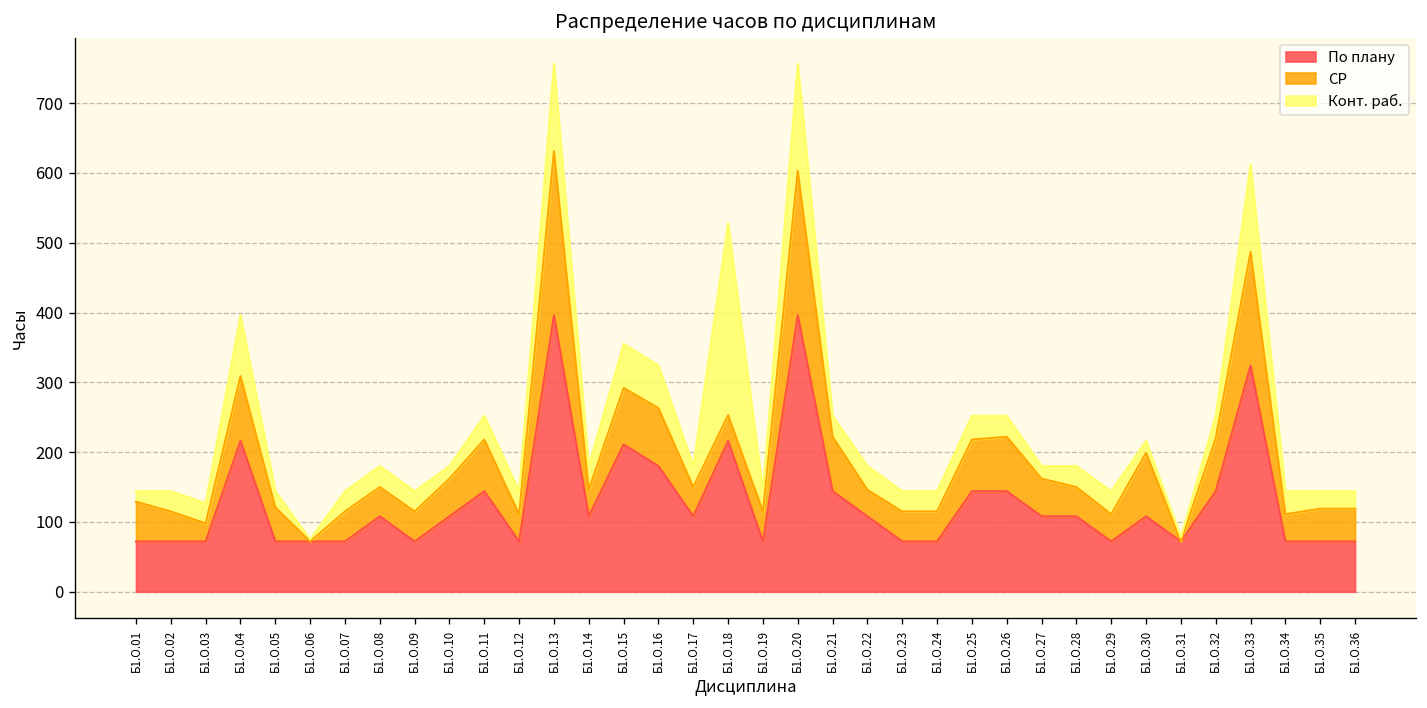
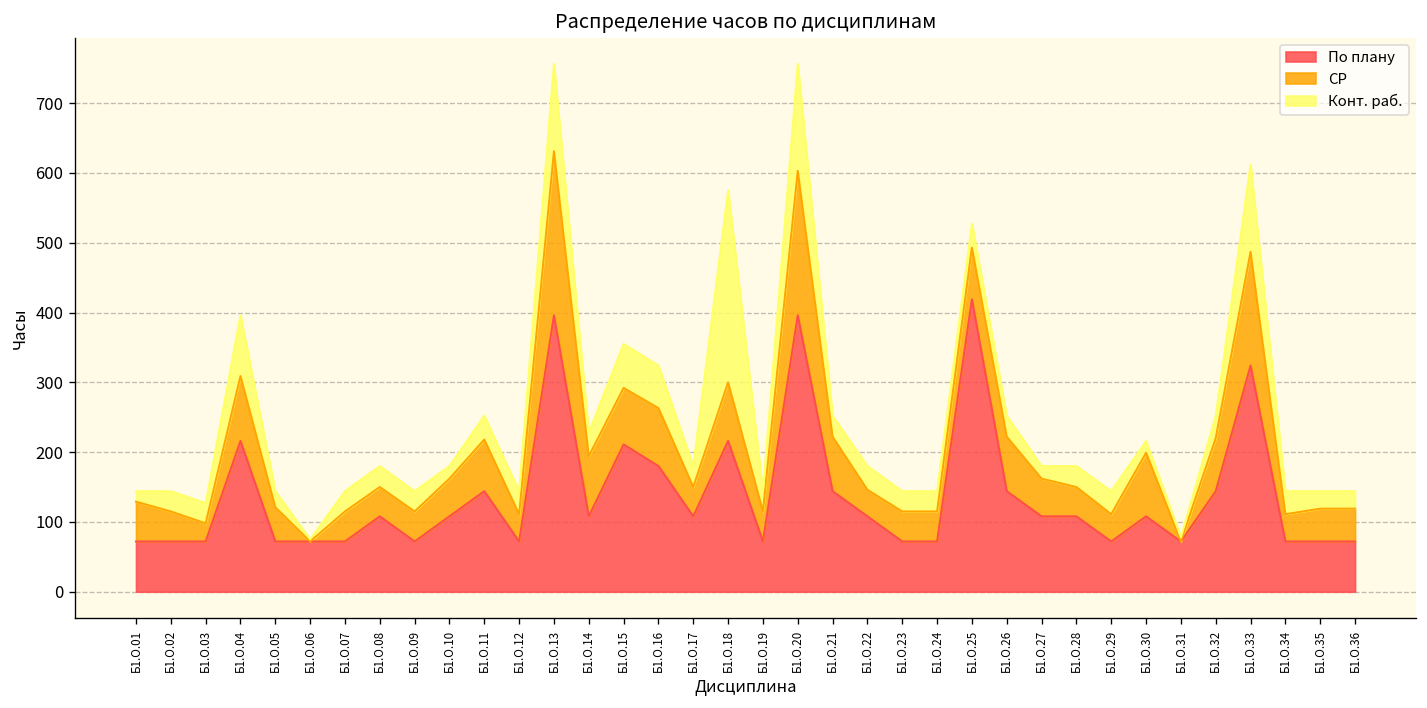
СР, Б1.О.14: 40 -> 90
СР, Б1.О.18: 40 -> 80
По плану, Б1.О.25: 140 -> 420
